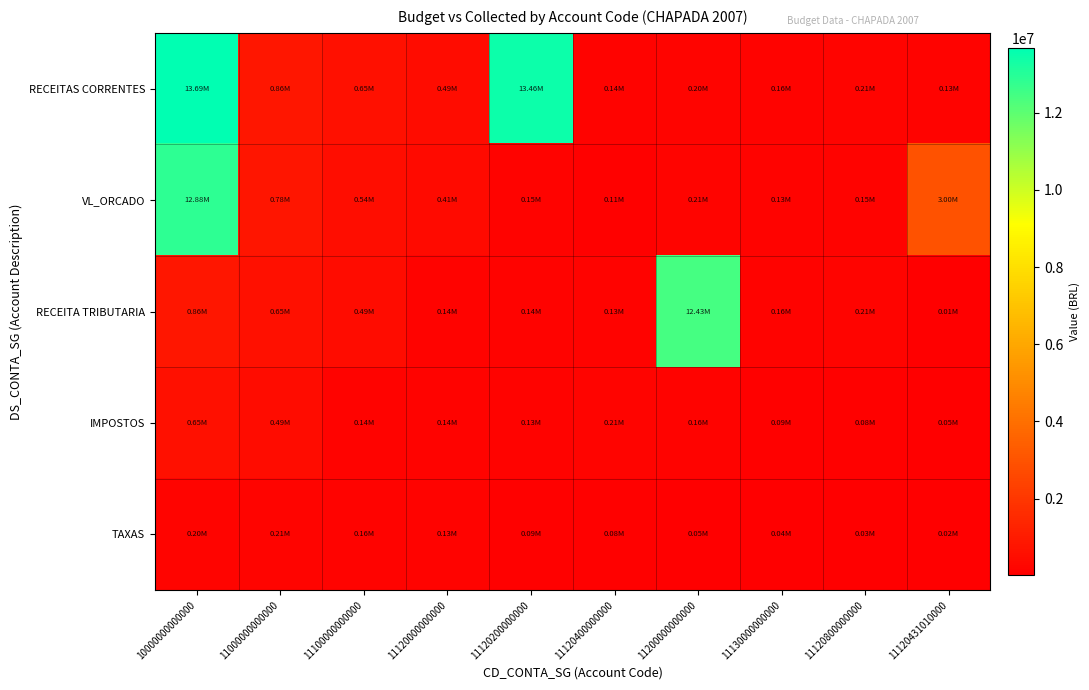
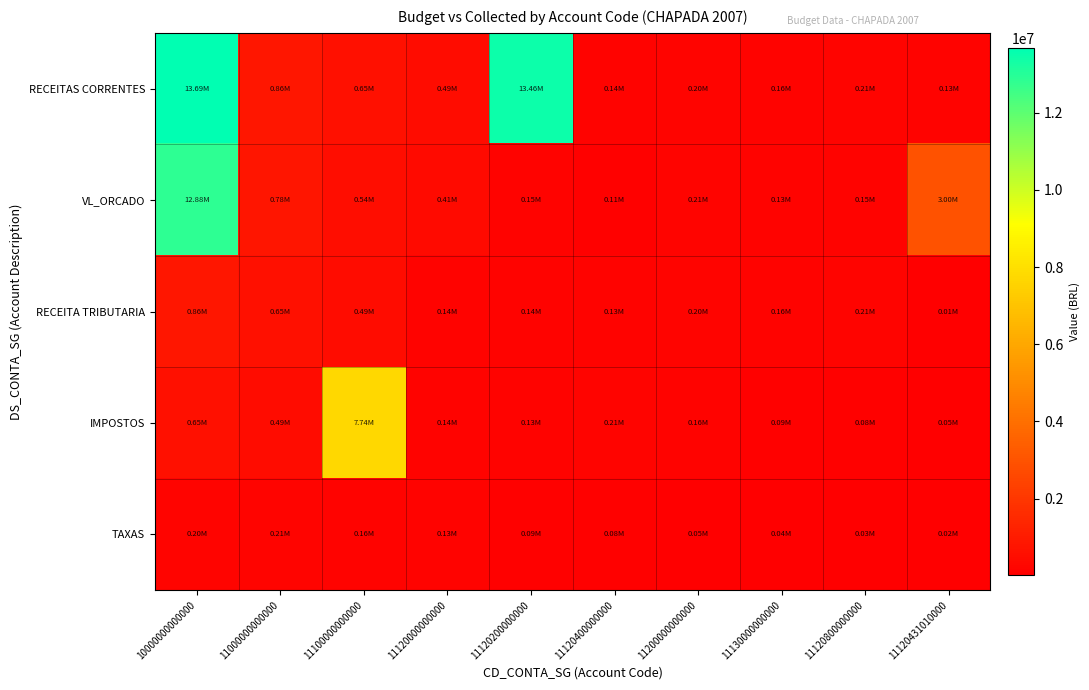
RECEITA TRIBUTARIA, 11200000000000: 12.43M -> 0.20M
IMPOSTOS, 11100000000000: 0.14M -> 7.74M
